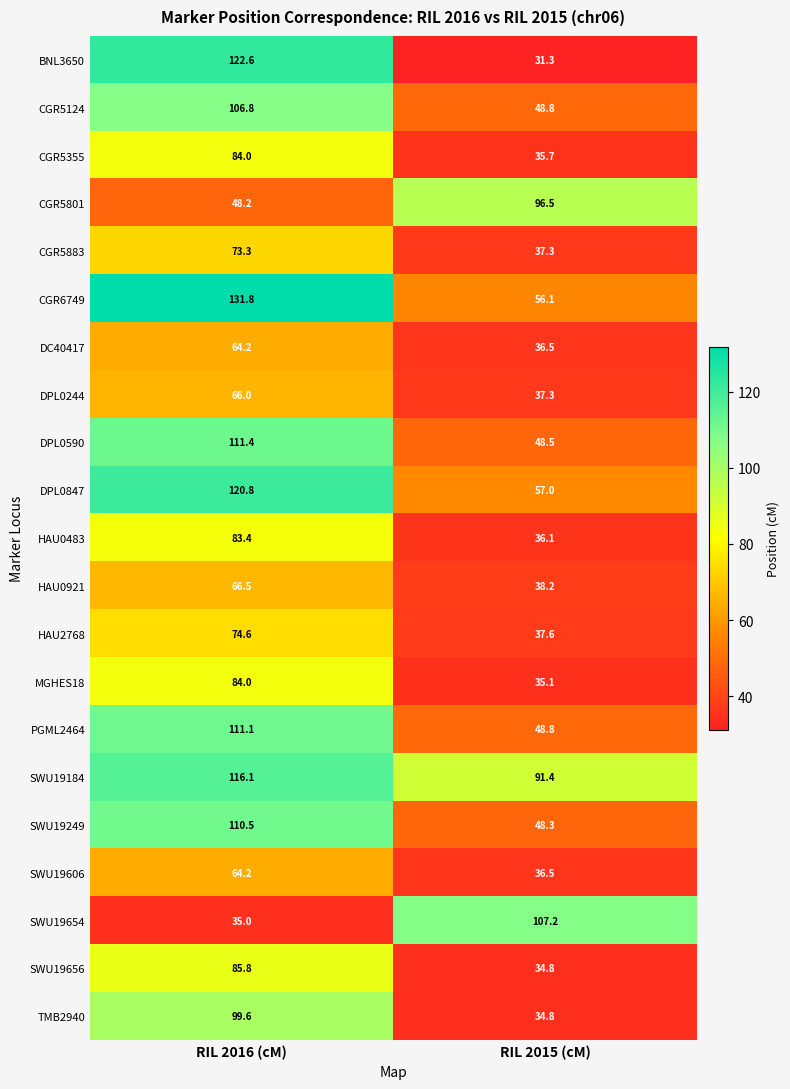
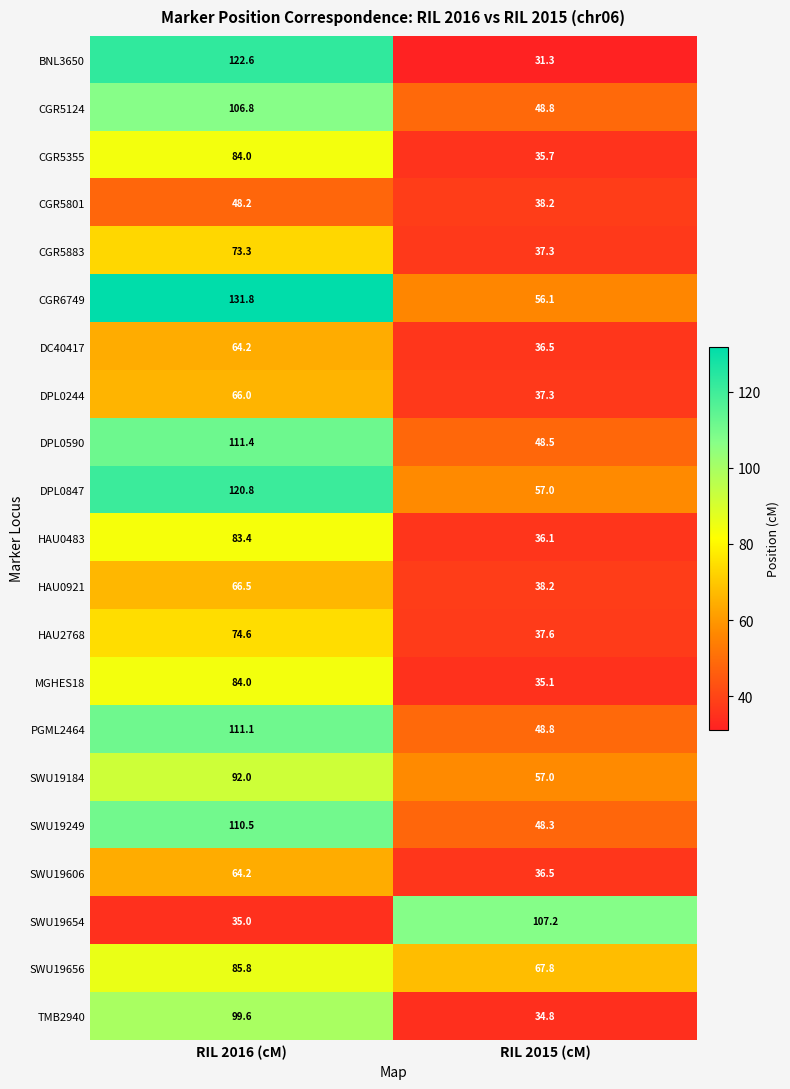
CGR5801, RIL 2015 (cM): 96.5 -> 38.2
SWU19184, RIL 2016 (cM): 116.1 -> 92.0
SWU19184, RIL 2015 (cM): 91.4 -> 57.0
SWU19656, RIL 2015 (cM): 34.8 -> 67.8
